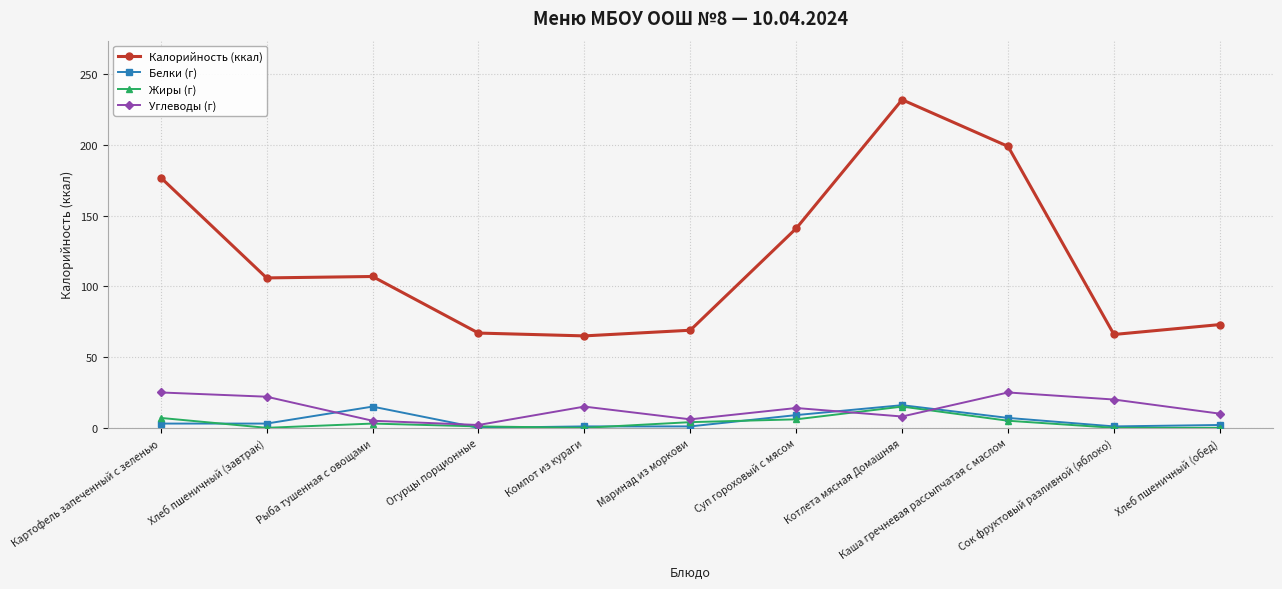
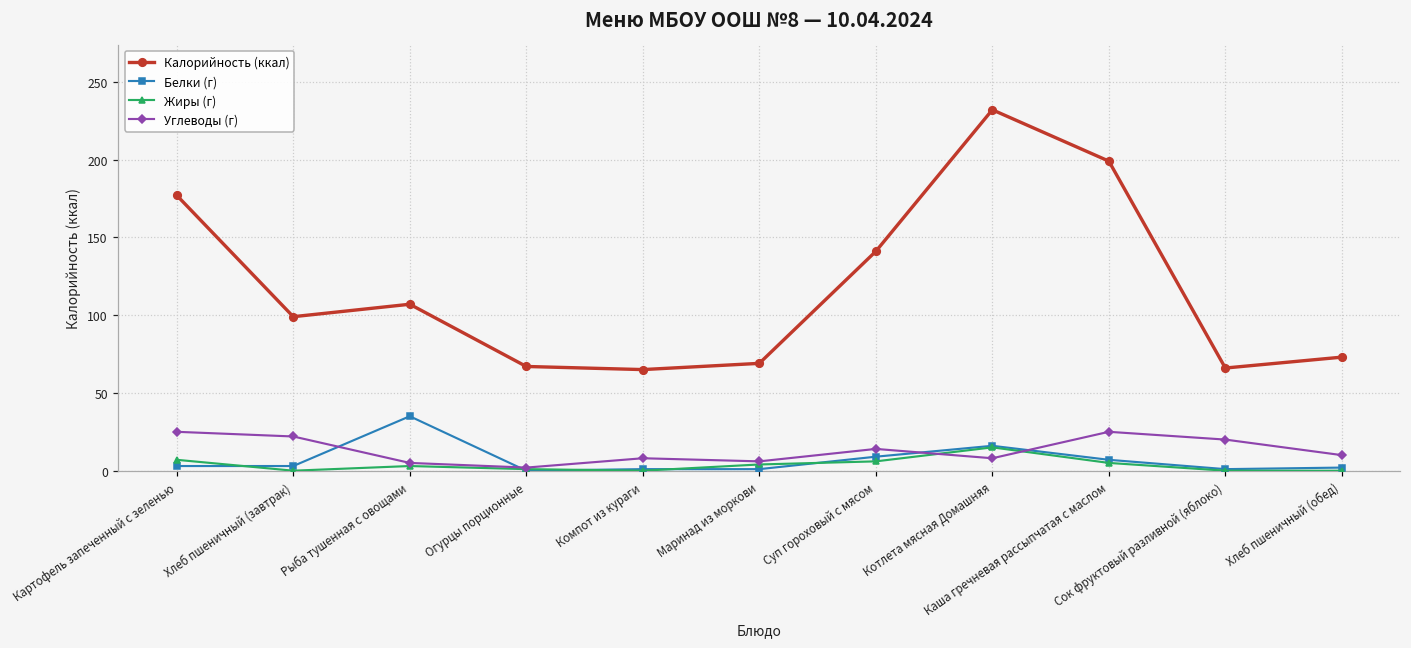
Калорийность (ккал), Хлеб пшеничный (завтрак): 106 -> 99
Белки (г), Рыба тушенная с овощами: 15 -> 35
Углеводы (г), Компот из кураги: 15 -> 8
